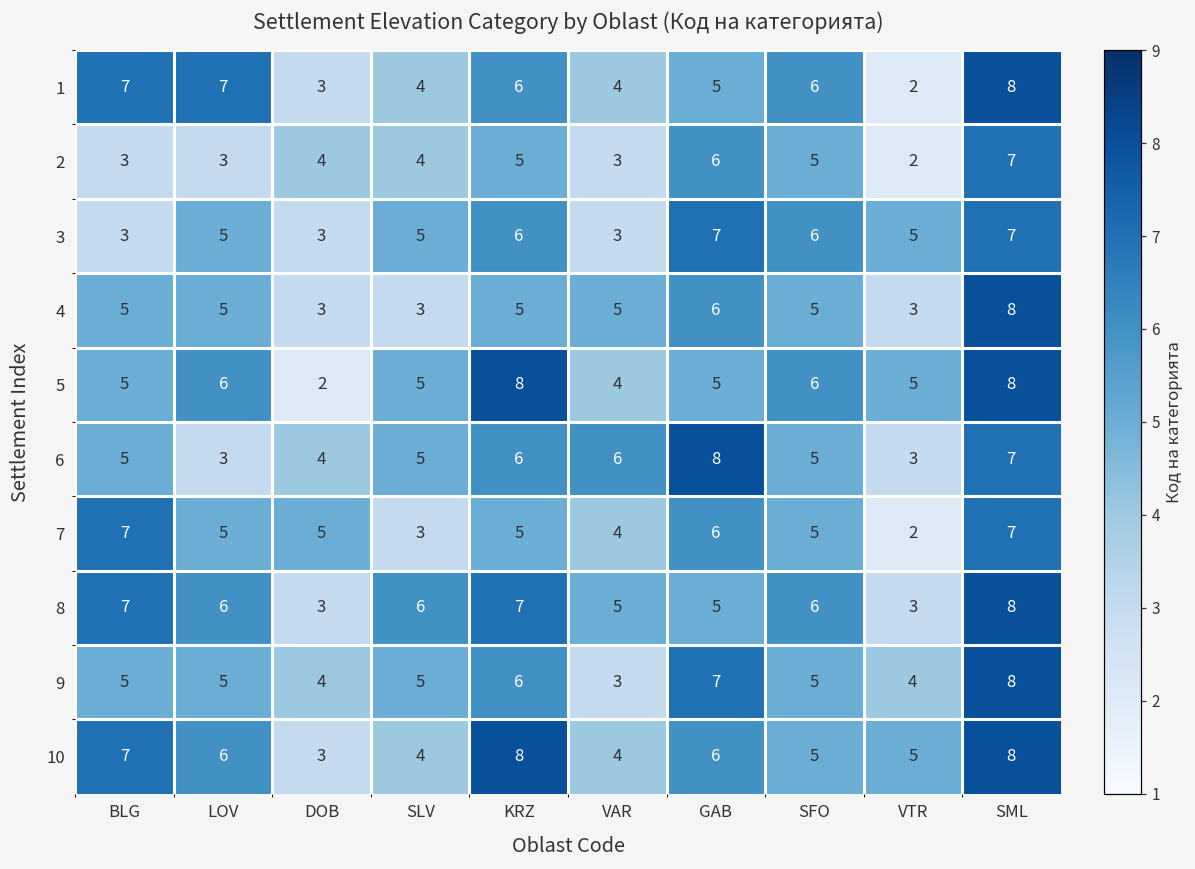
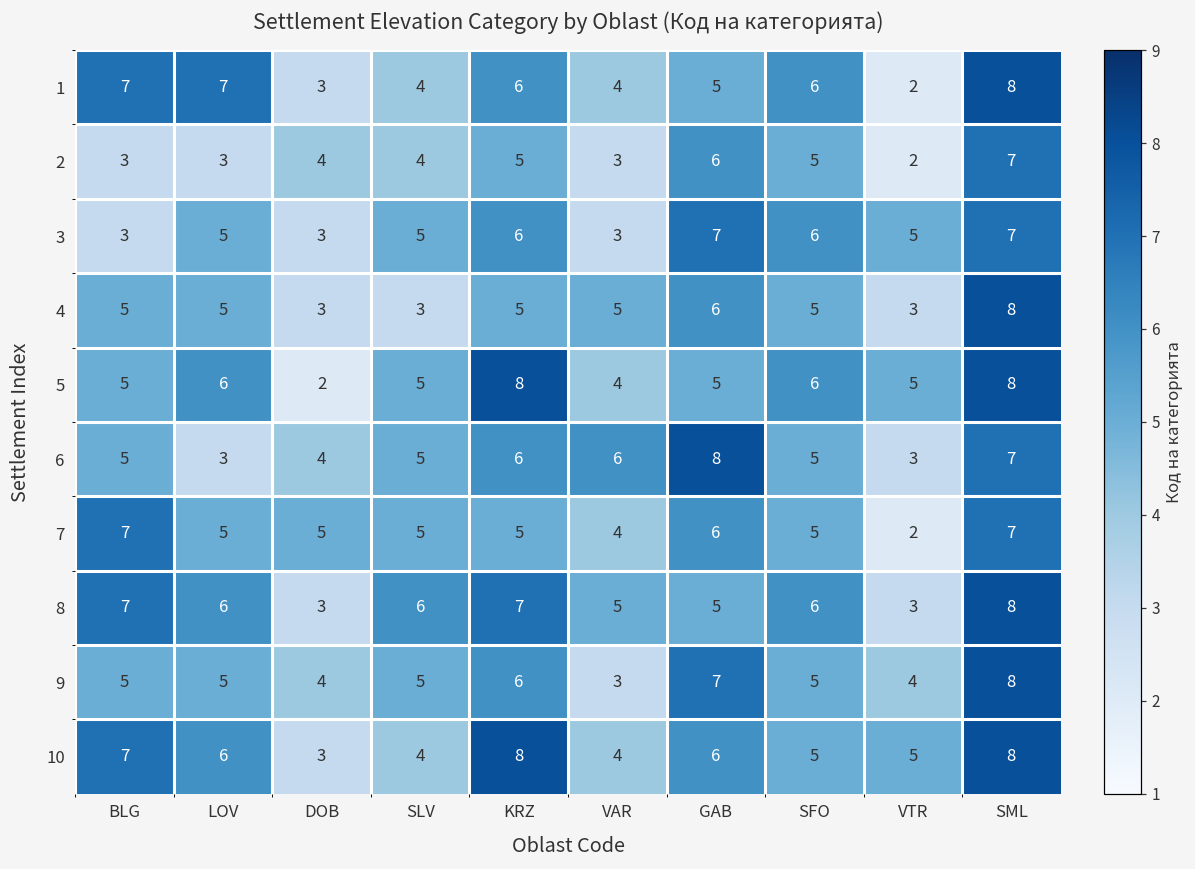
7, SLV: 3 -> 5
